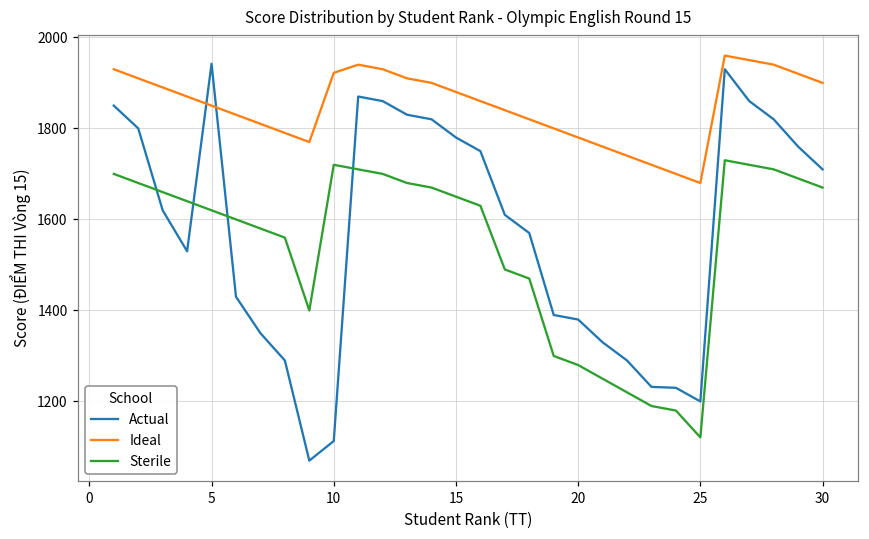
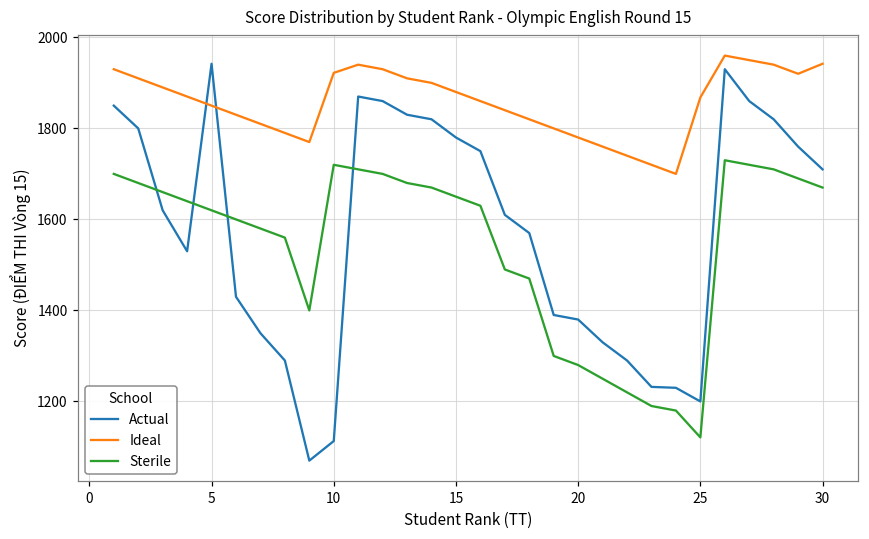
Ideal, 25: 1680 -> 1870
Ideal, 30: 1900 -> 1940
